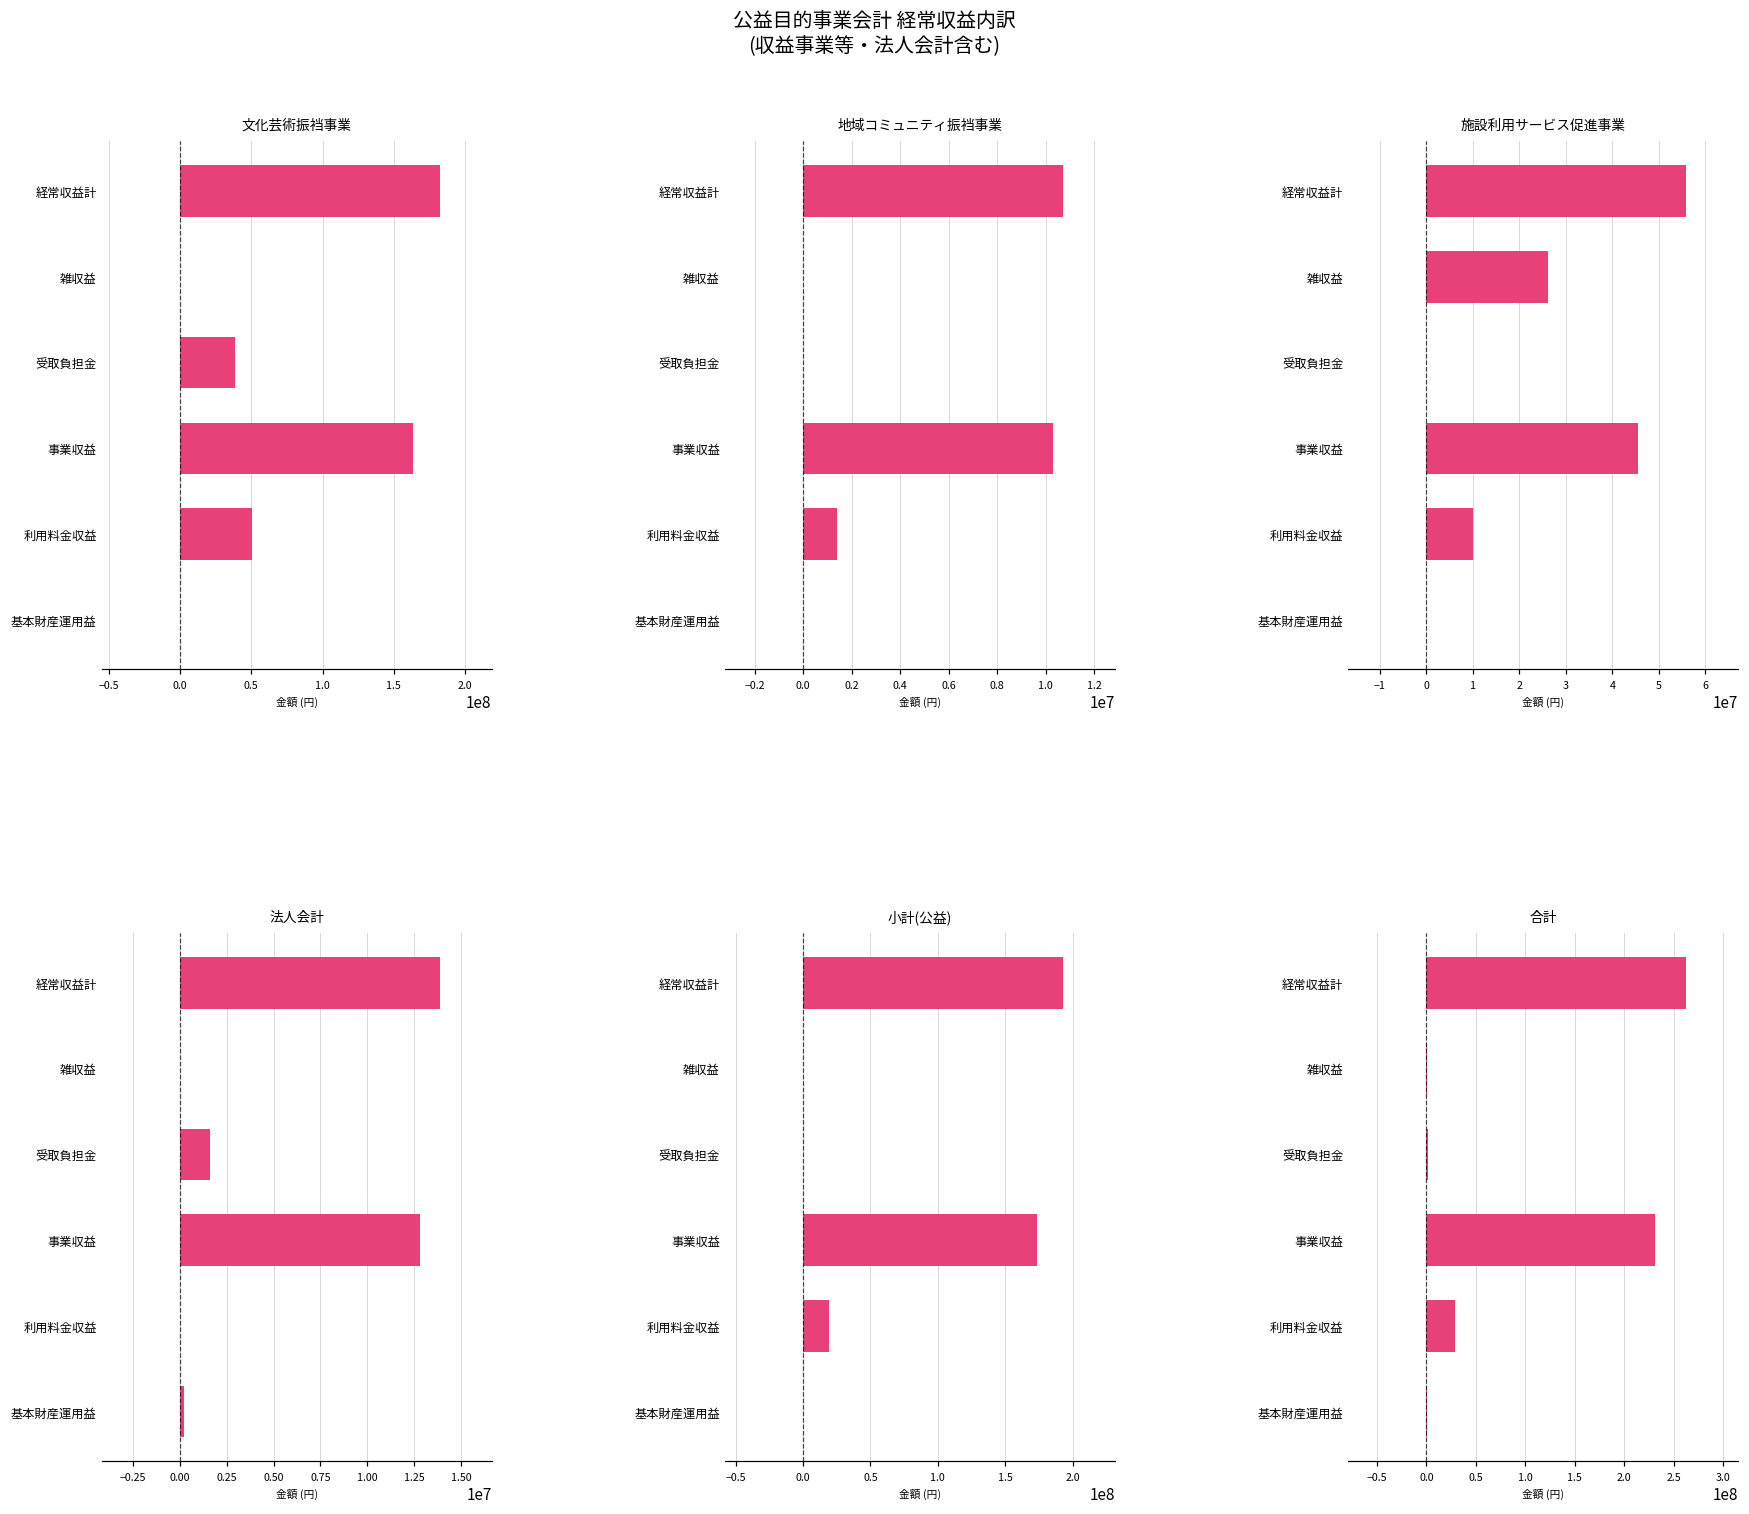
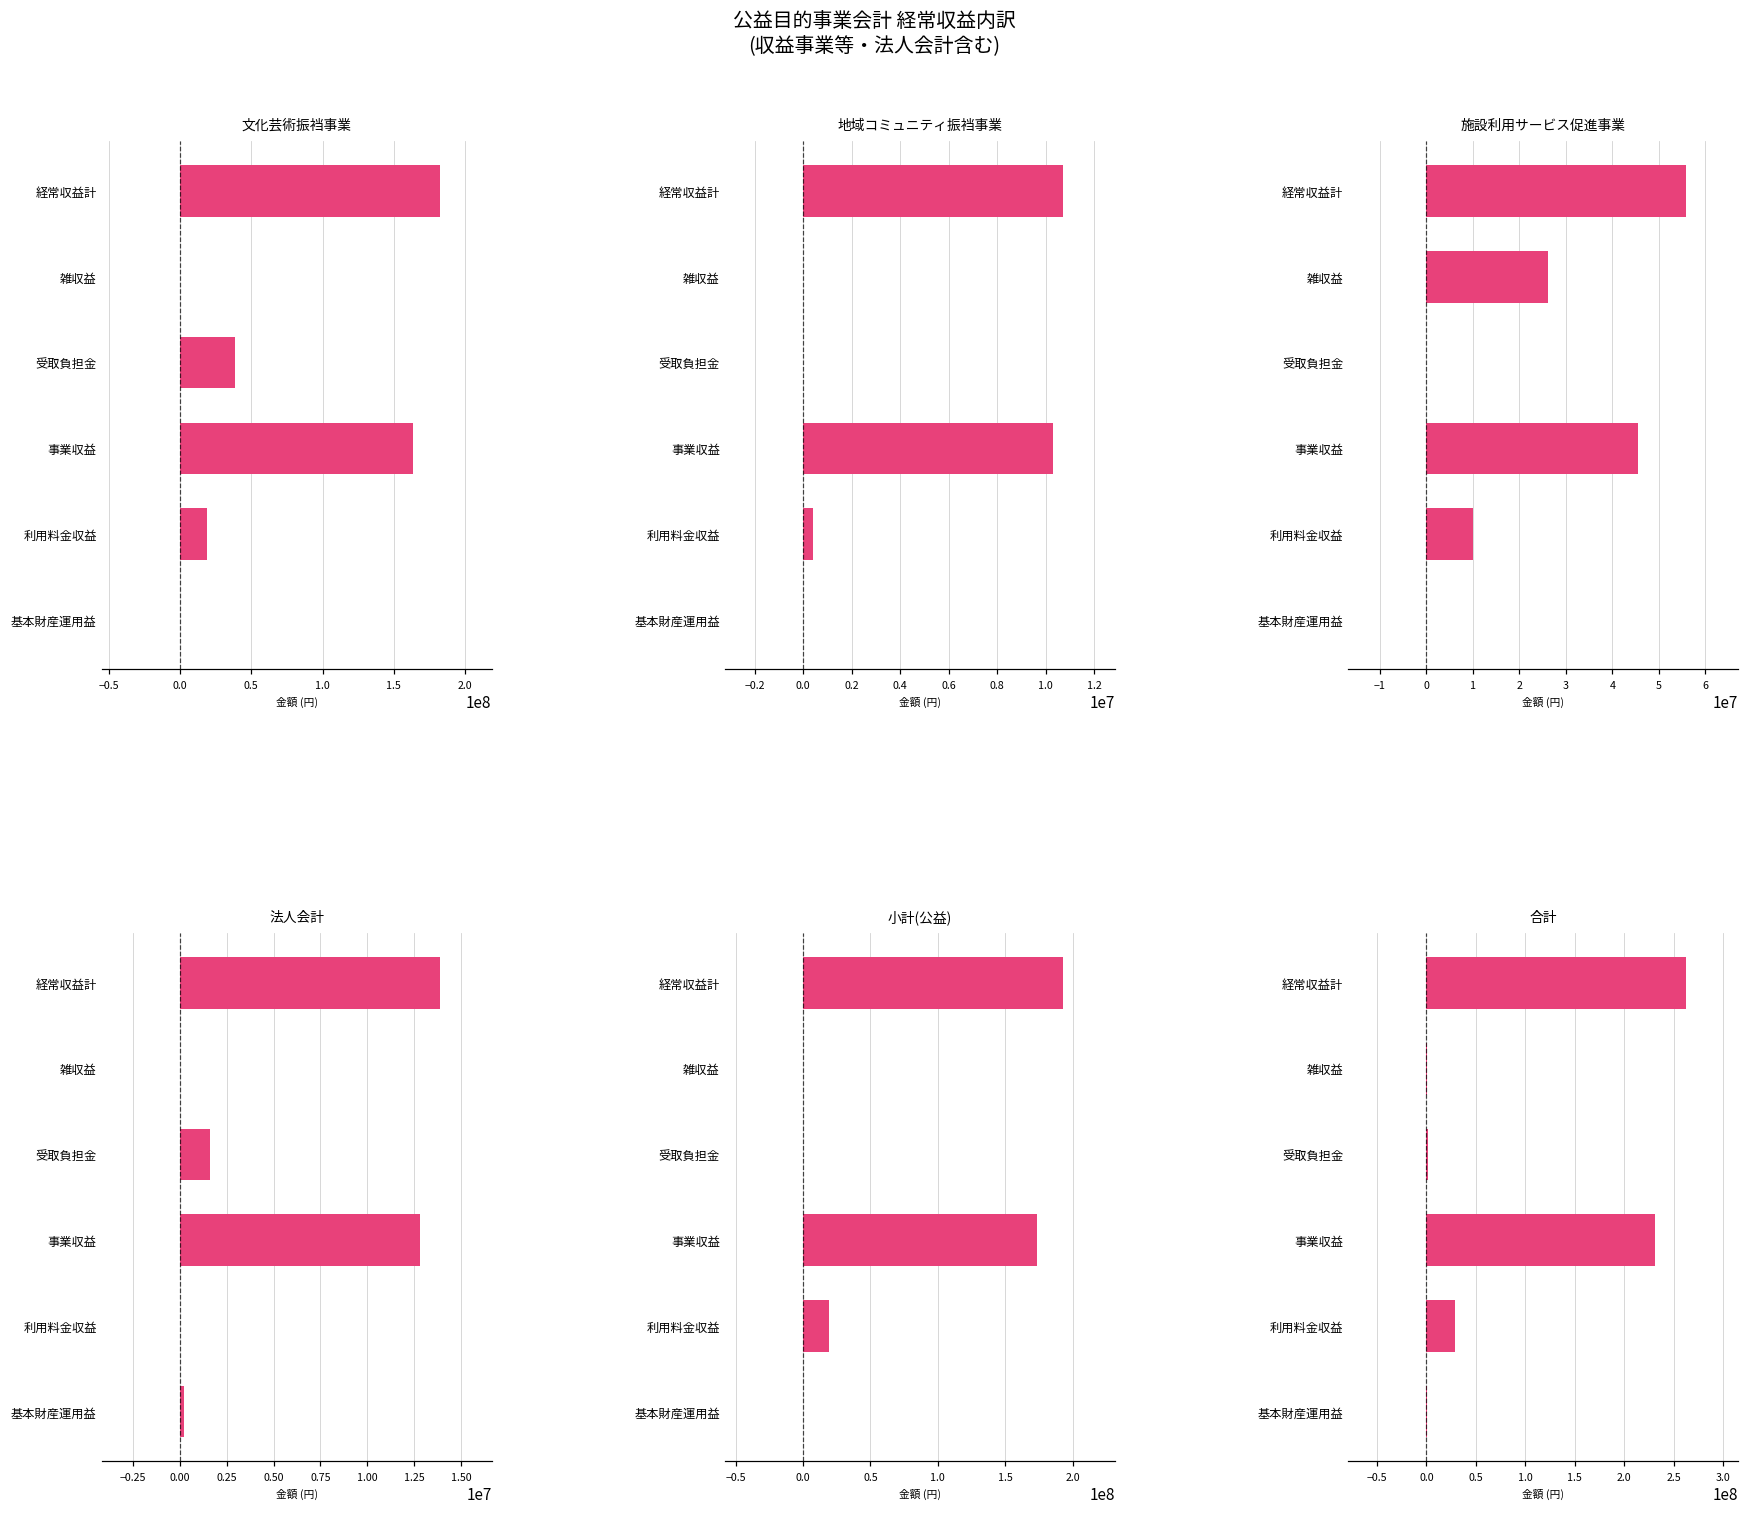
文化芸術振裆事業, 利用料金収益: 51000000 -> 19000000
地域コミュニティ振裆事業, 利用料金収益: 1400000 -> 400000
